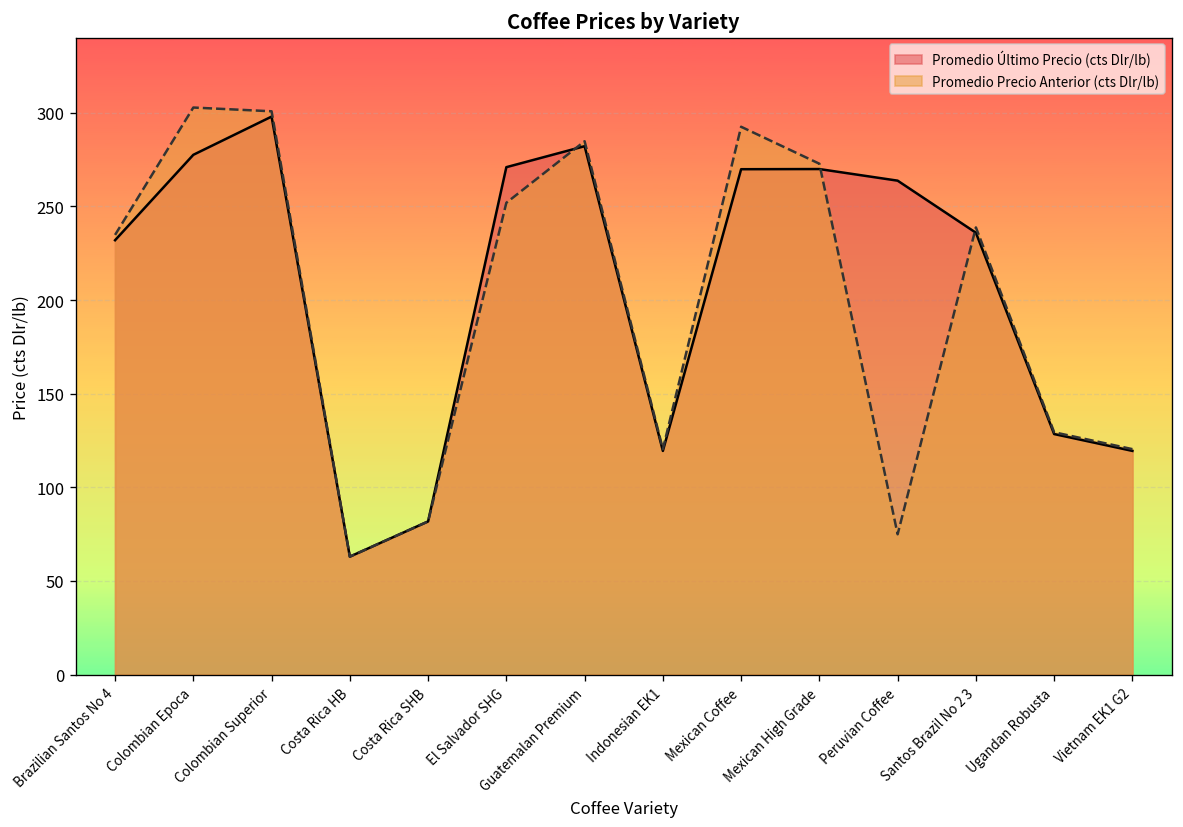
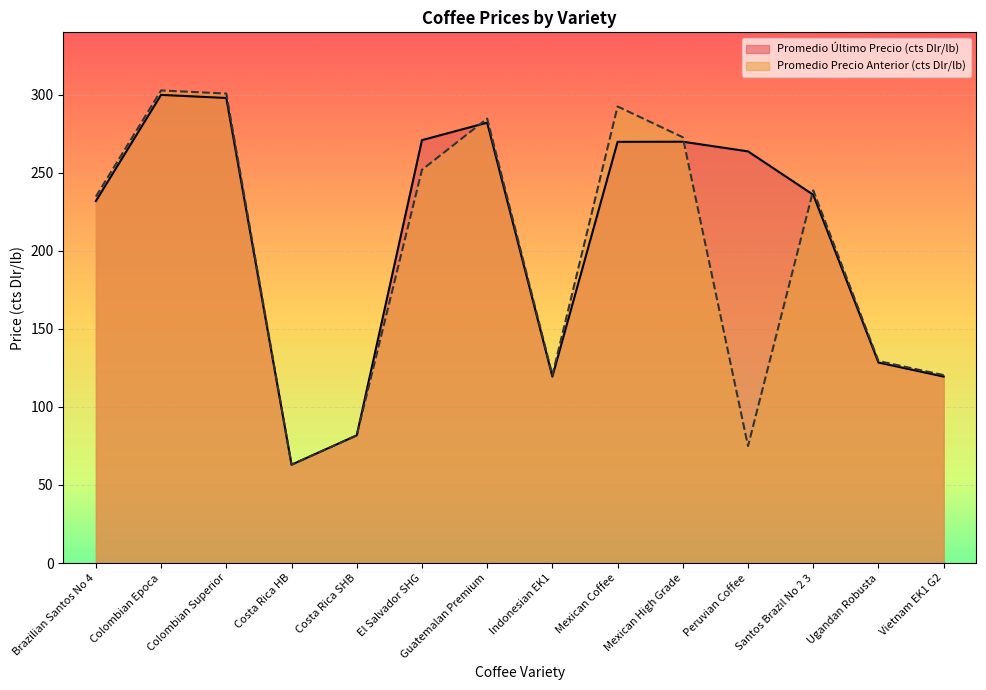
Promedio Último Precio (cts Dlr/lb), Colombian Epoca: 278 -> 300
